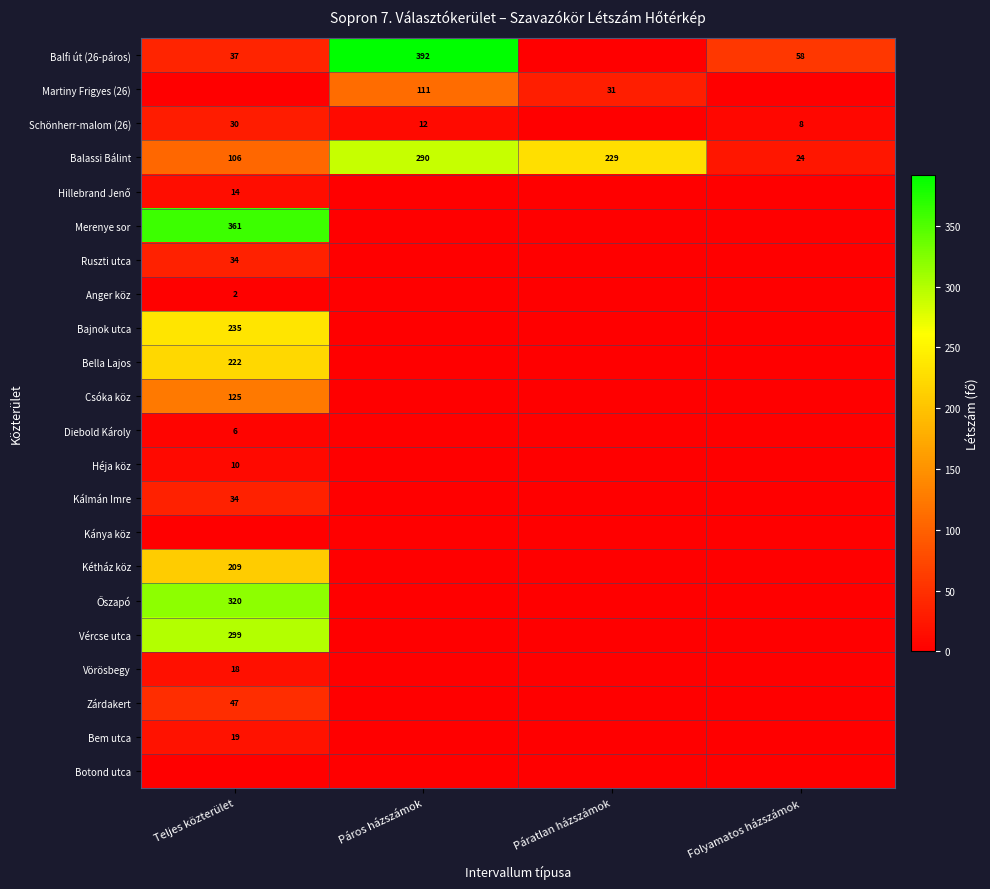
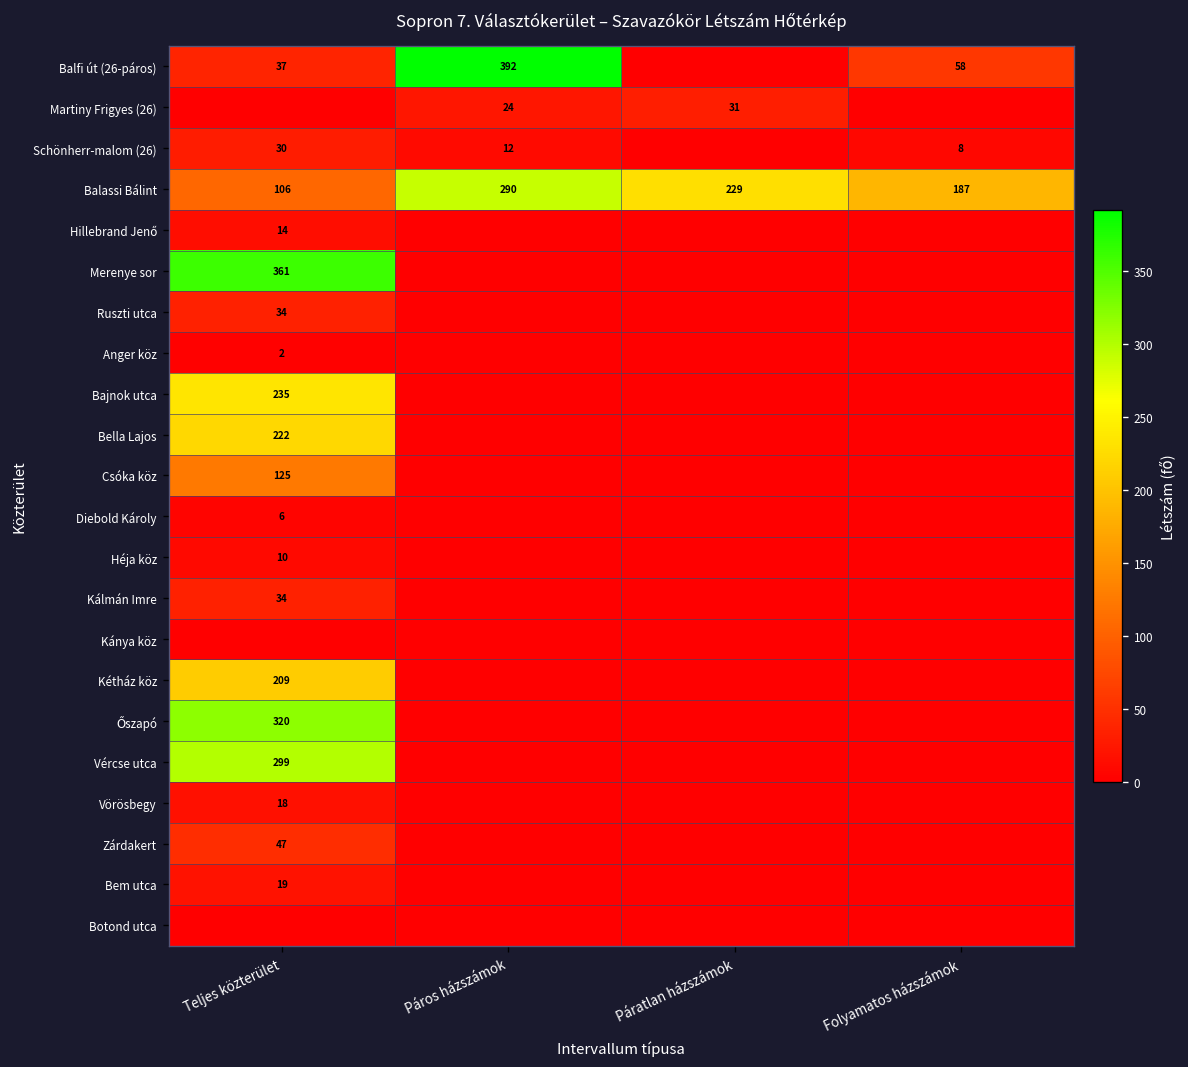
Martiny Frigyes (26), Páros házszámok: 111 -> 24
Balassi Bálint, Folyamatos házszámok: 24 -> 187
